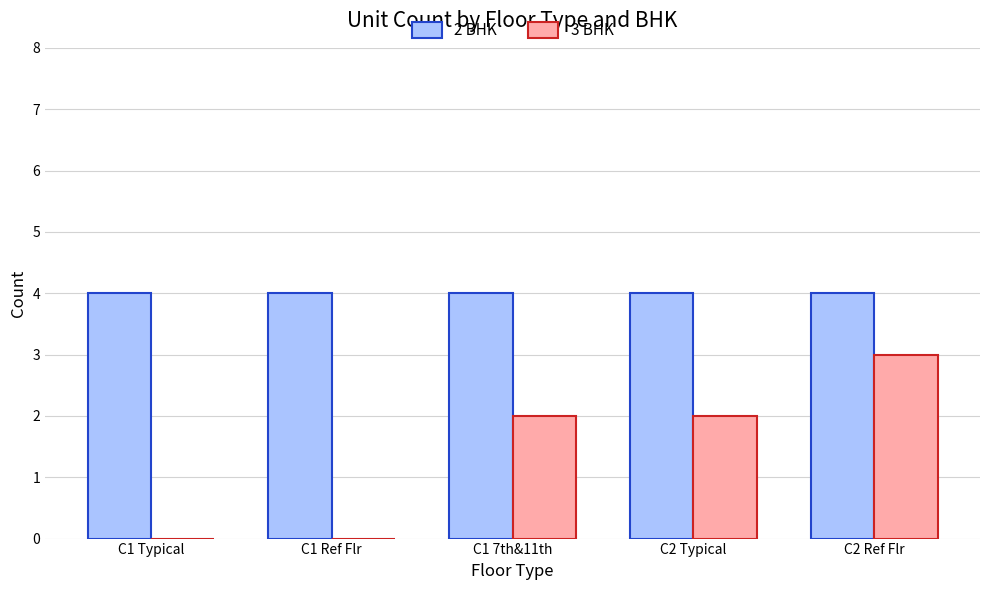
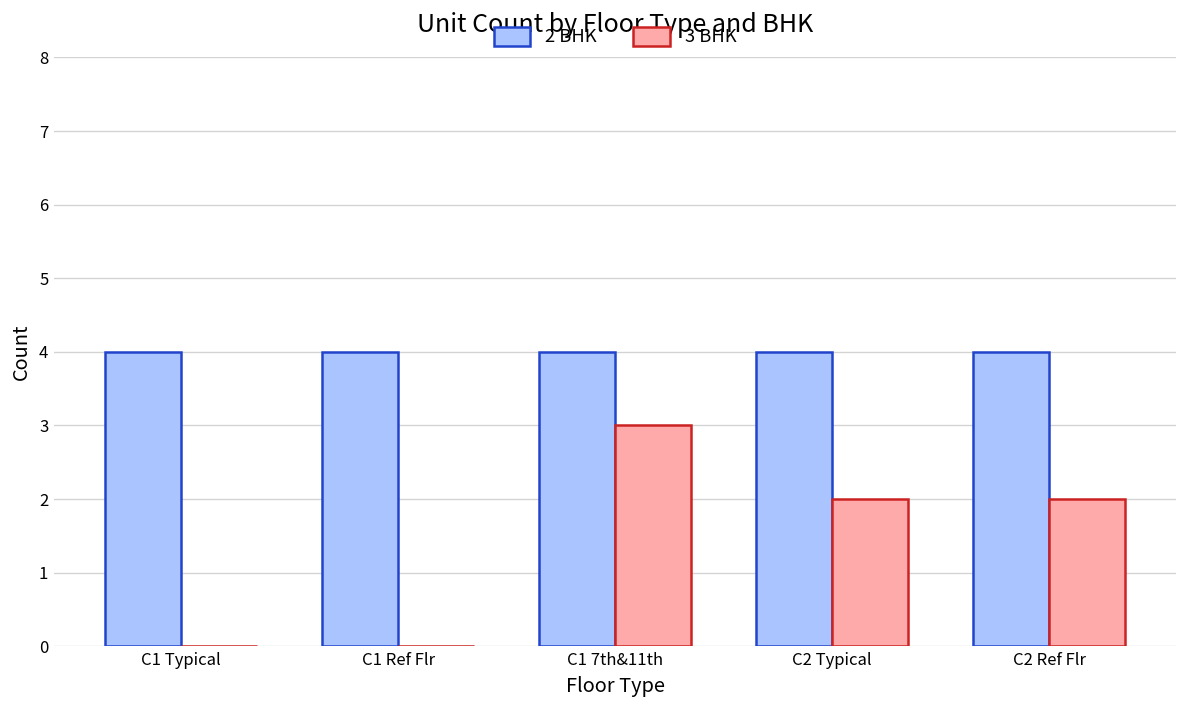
3 BHK, C1 7th&11th: 2 -> 3
3 BHK, C2 Ref Flr: 3 -> 2
